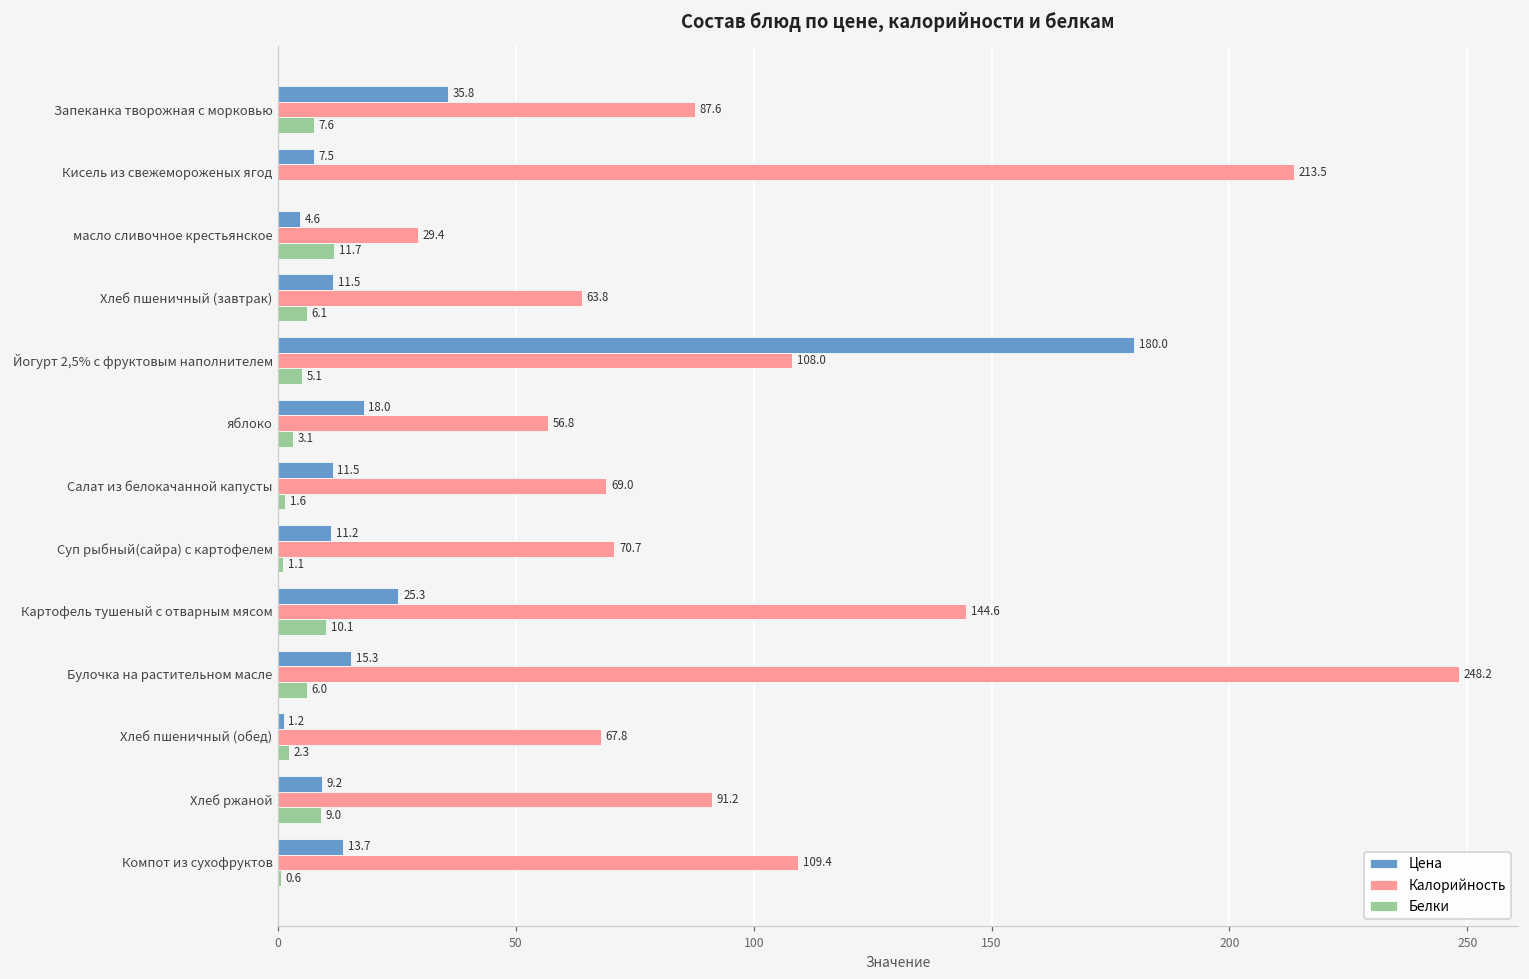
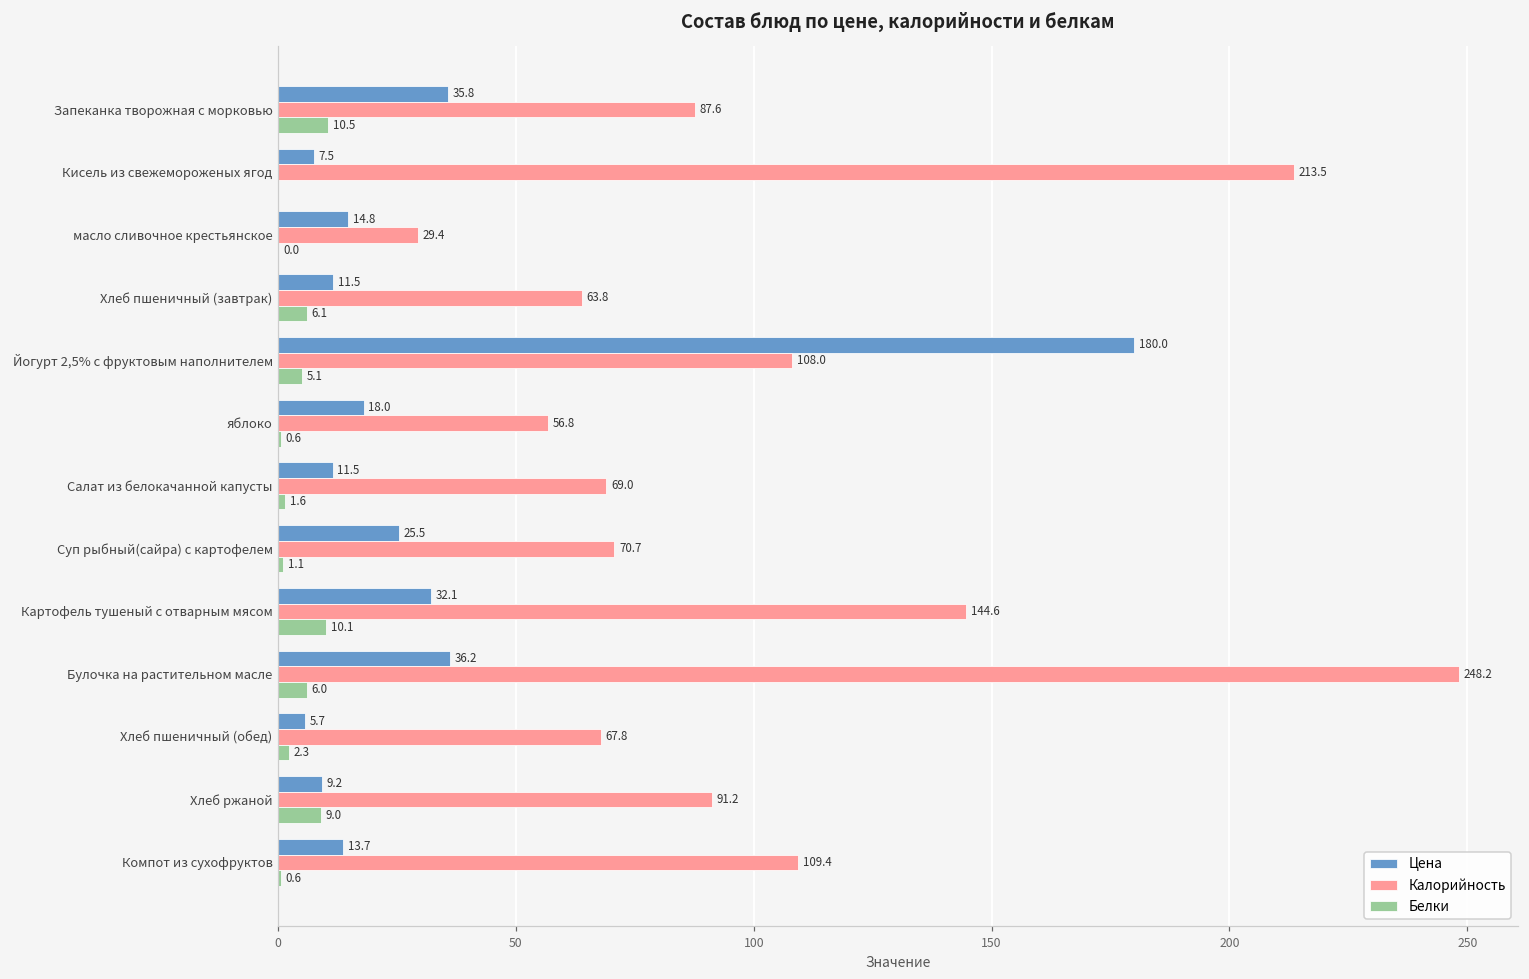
Белки, Запеканка творожная с морковью: 7.6 -> 10.5
Цена, масло сливочное крестьянское: 4.6 -> 14.8
Белки, масло сливочное крестьянское: 11.7 -> 0.0
Белки, яблоко: 3.1 -> 0.6
Цена, Суп рыбный(сайра) с картофелем: 11.2 -> 25.5
Цена, Картофель тушеный с отварным мясом: 25.3 -> 32.1
Цена, Булочка на растительном масле: 15.3 -> 36.2
Цена, Хлеб пшеничный (обед): 1.2 -> 5.7
